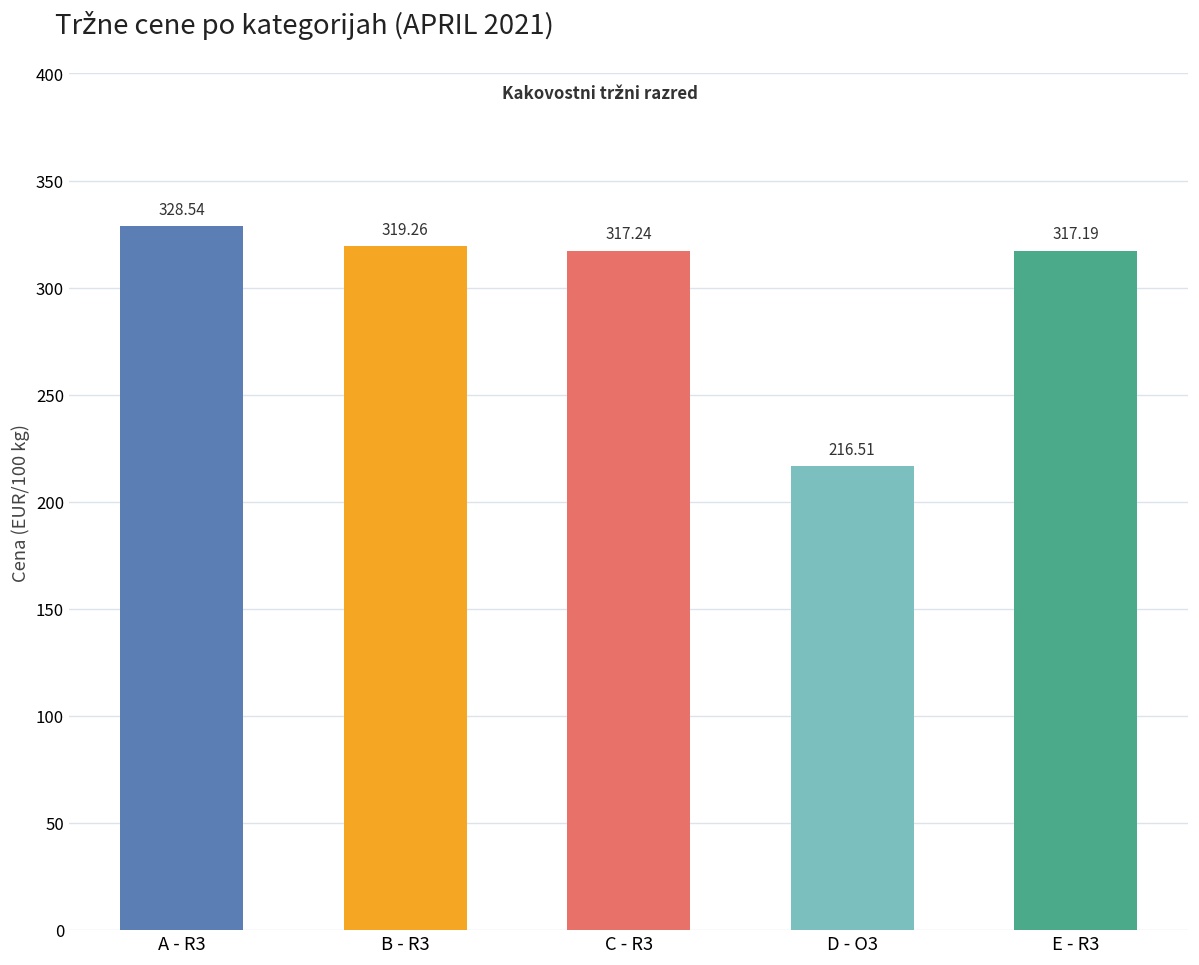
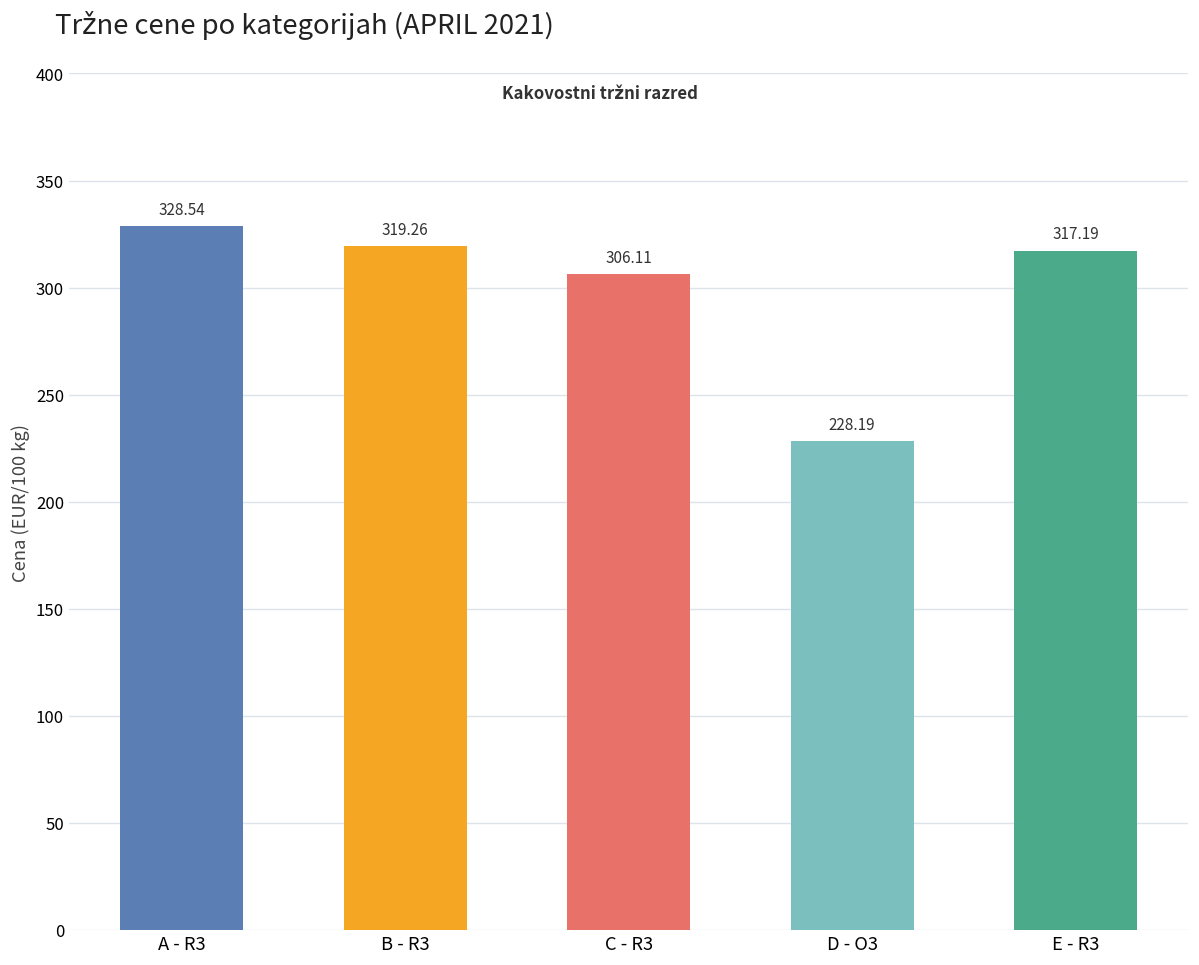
C - R3: 317.24 -> 306.11
D - O3: 216.51 -> 228.19
